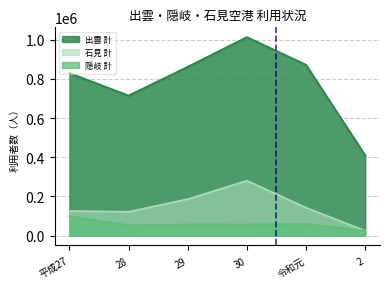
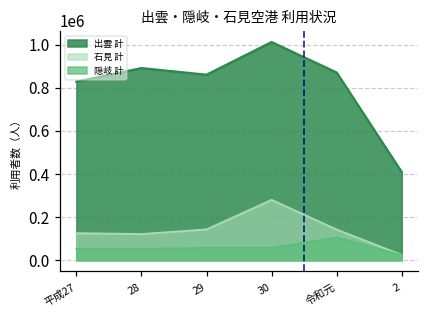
隠岐 計, 平成27: 100000 -> 50000
出雲 計, 28: 710000 -> 890000
石見 計, 29: 190000 -> 140000
隠岐 計, 令和元: 60000 -> 110000
